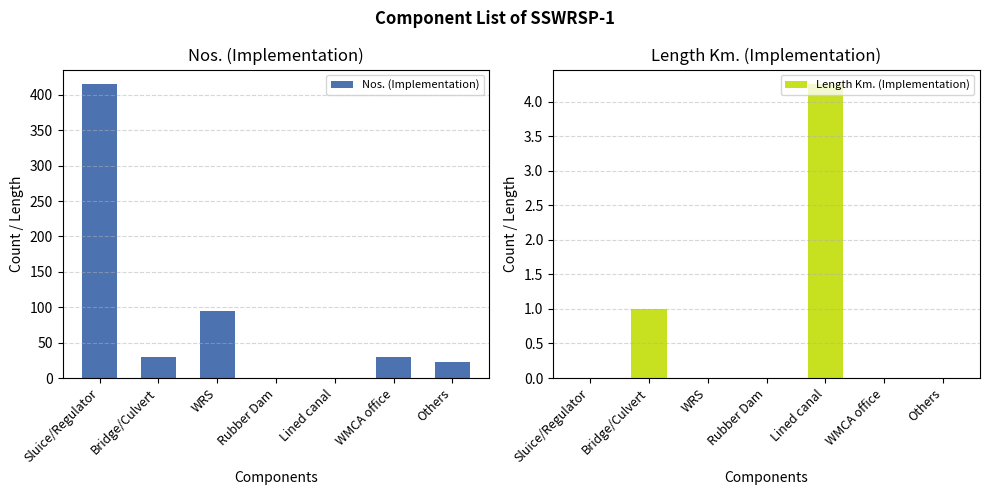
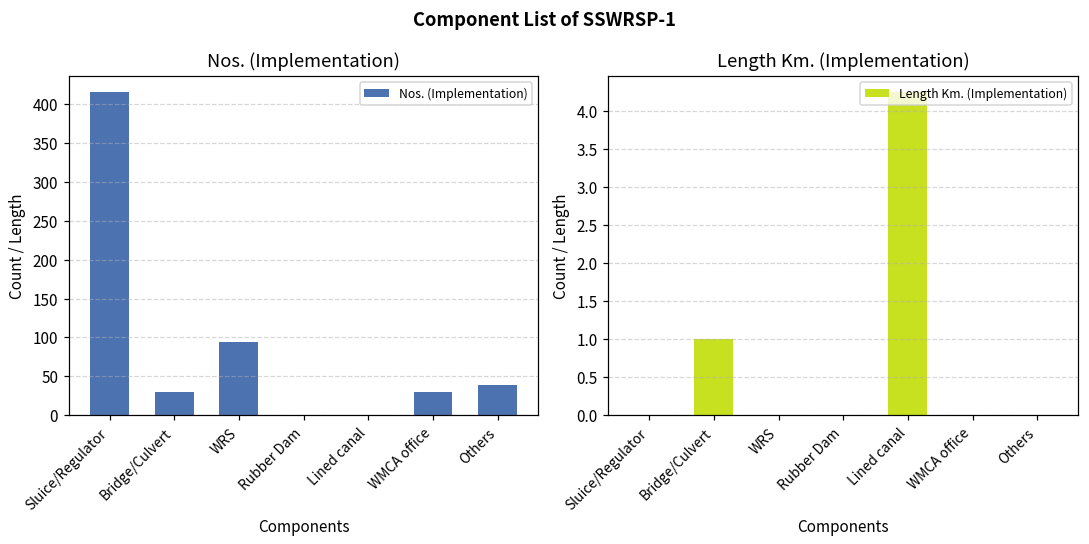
Nos. (Implementation), Others: 20 -> 40
